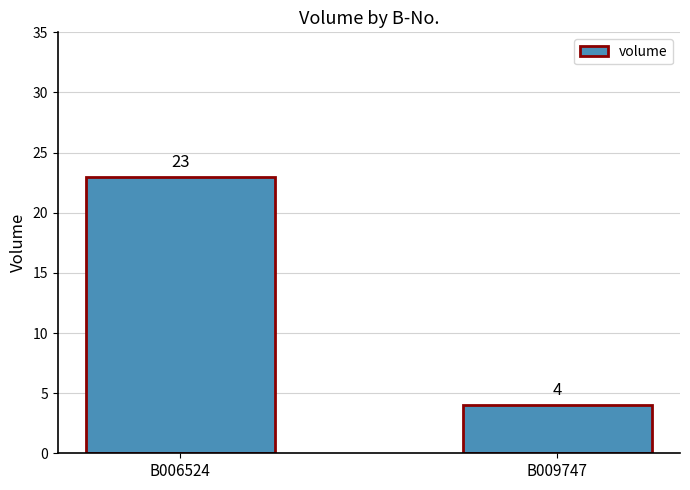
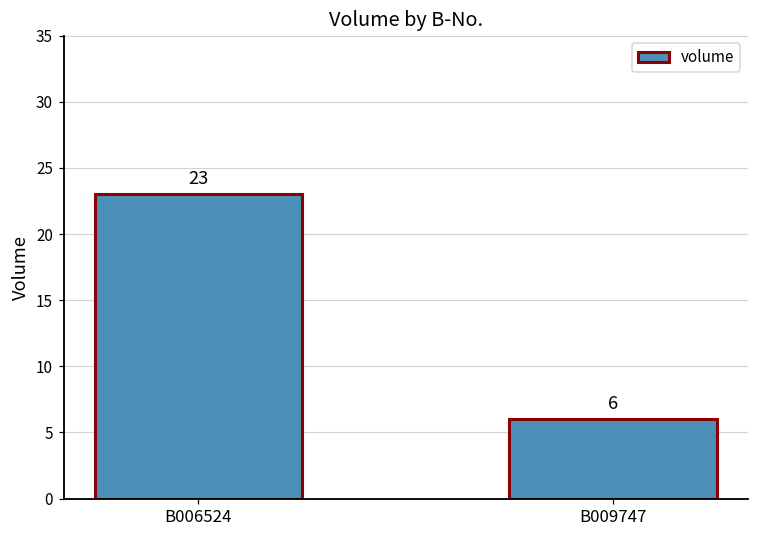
B009747: 4 -> 6
